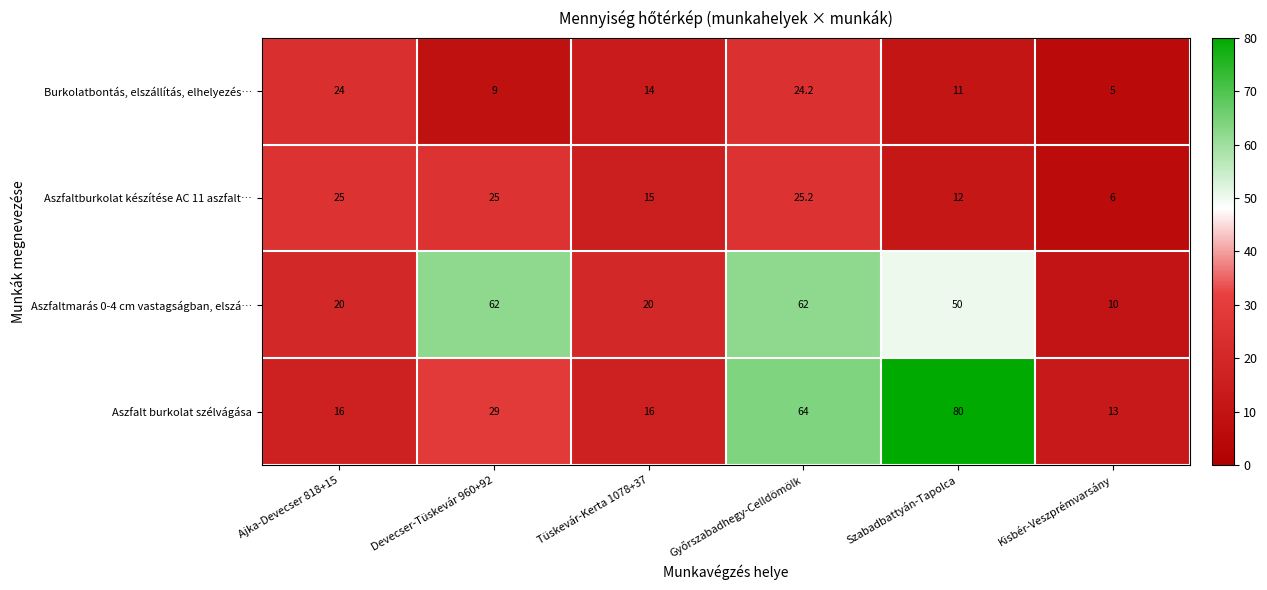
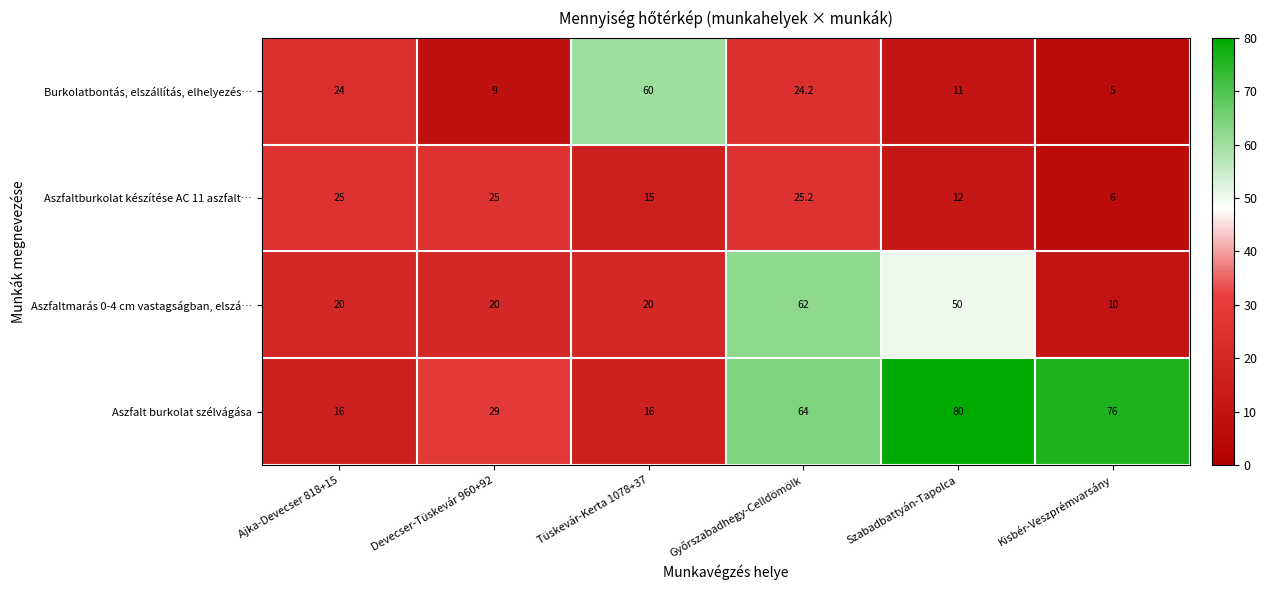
Burkolatbontás, elszállítás, elhelyezés…, Tüskevár-Kerta 1078+37: 14 -> 60
Aszfaltmarás 0-4 cm vastagságban, elszá…, Devecser-Tüskevár 960+92: 62 -> 20
Aszfalt burkolat szélvágása, Kisbér-Veszprémvarsány: 13 -> 76
